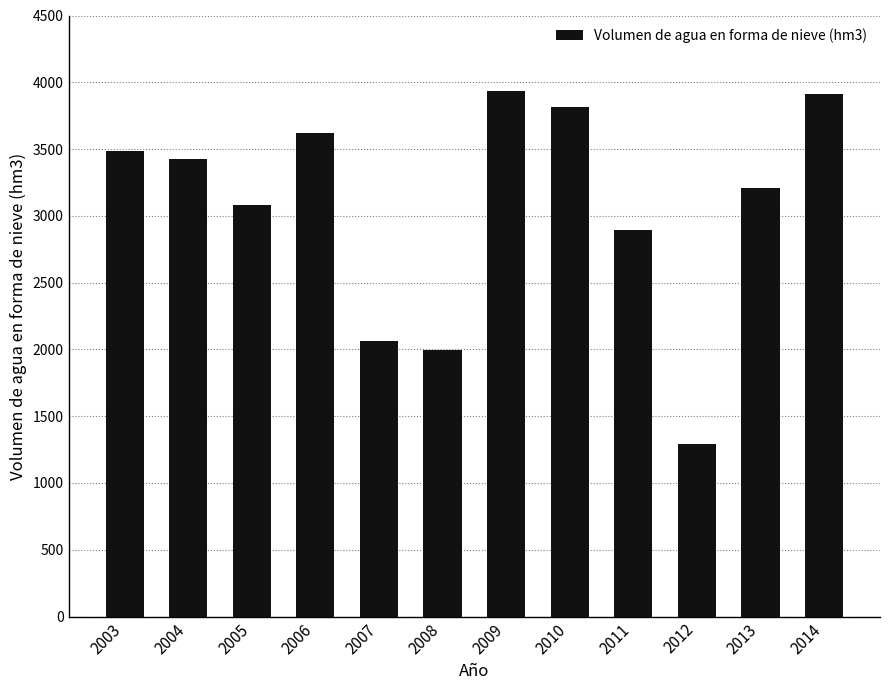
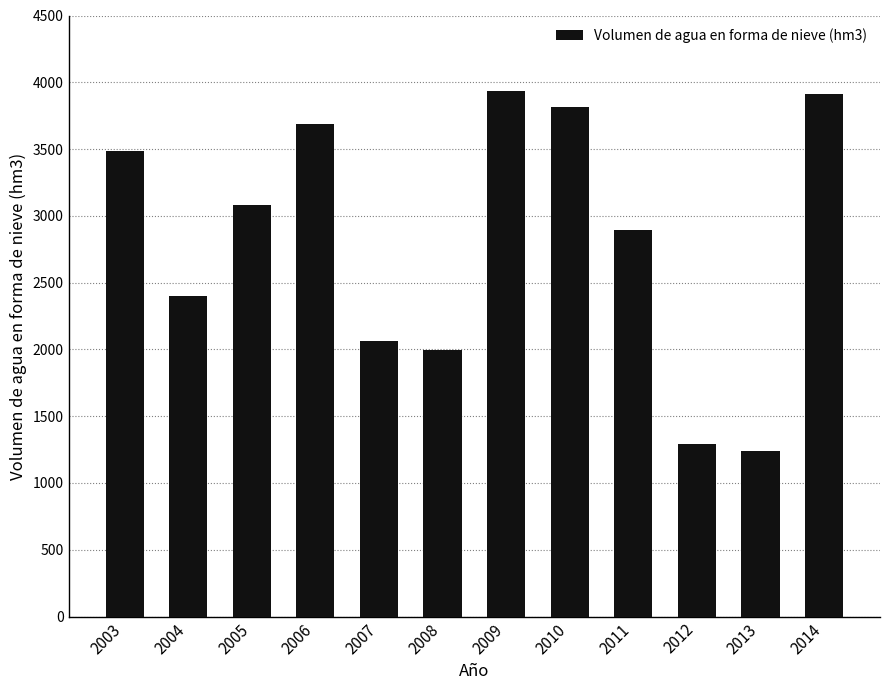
2004: 3430 -> 2400
2006: 3620 -> 3680
2013: 3210 -> 1240
